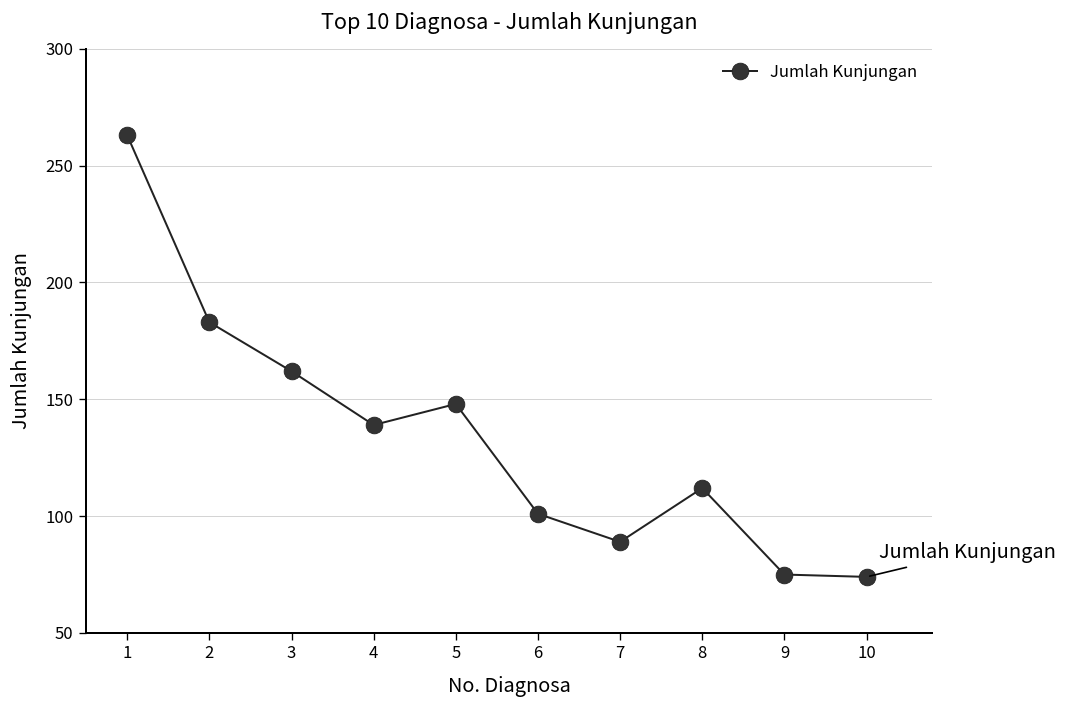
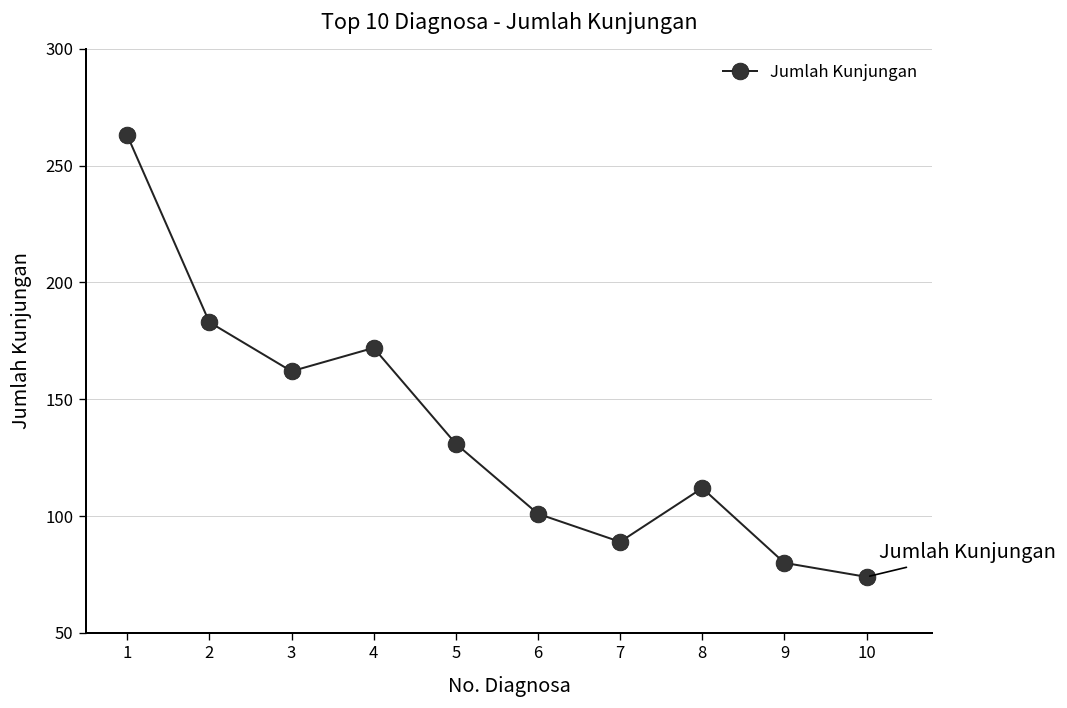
4: 139 -> 172
5: 148 -> 131
9: 75 -> 80
